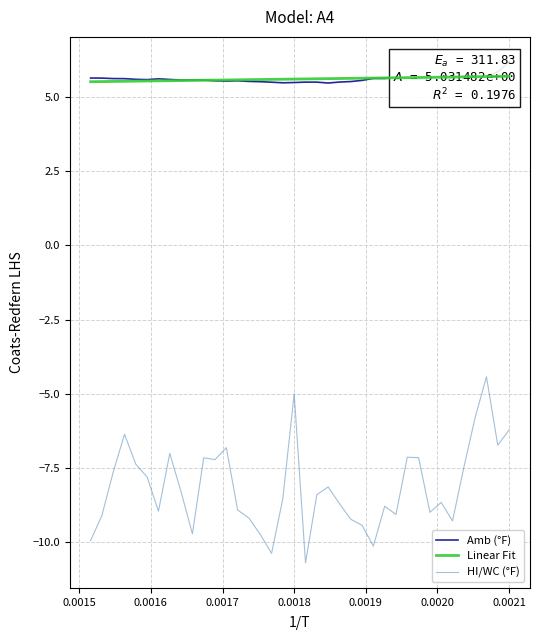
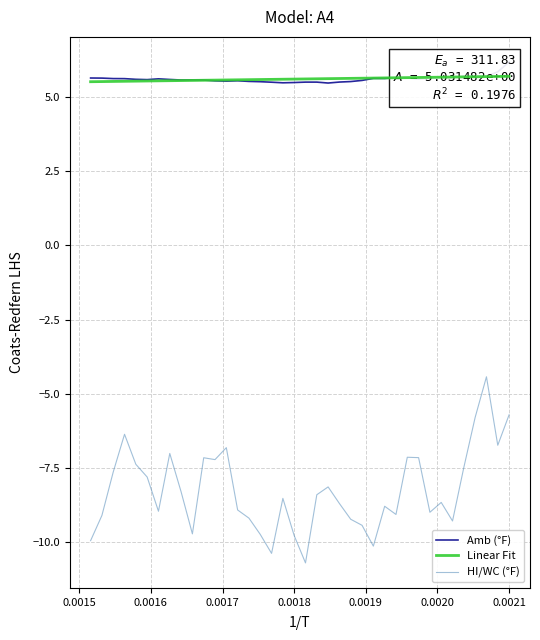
HI/WC (°F), 0.0018: -5.0 -> -9.8
HI/WC (°F), 0.0021: -6.2 -> -5.7
